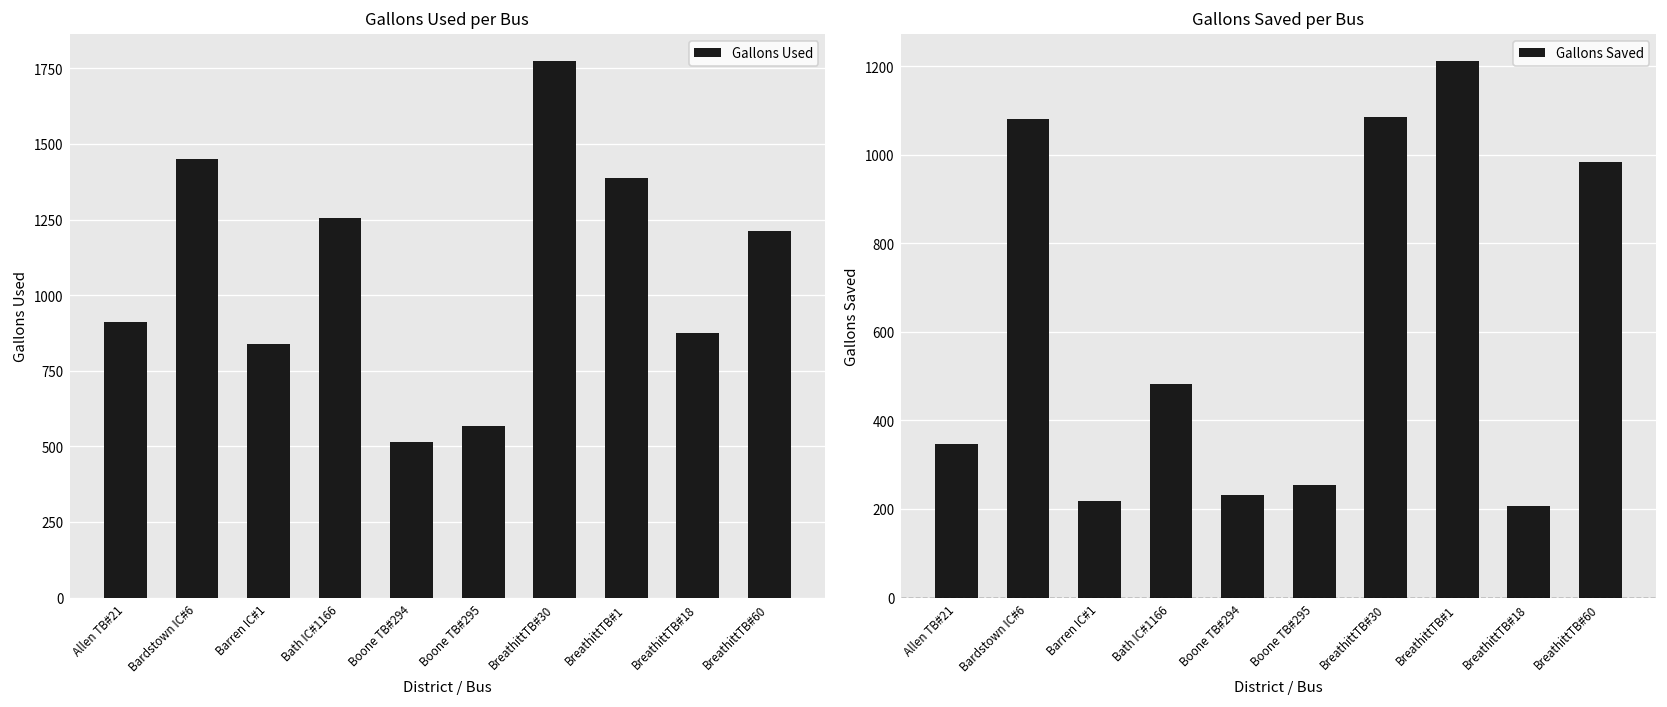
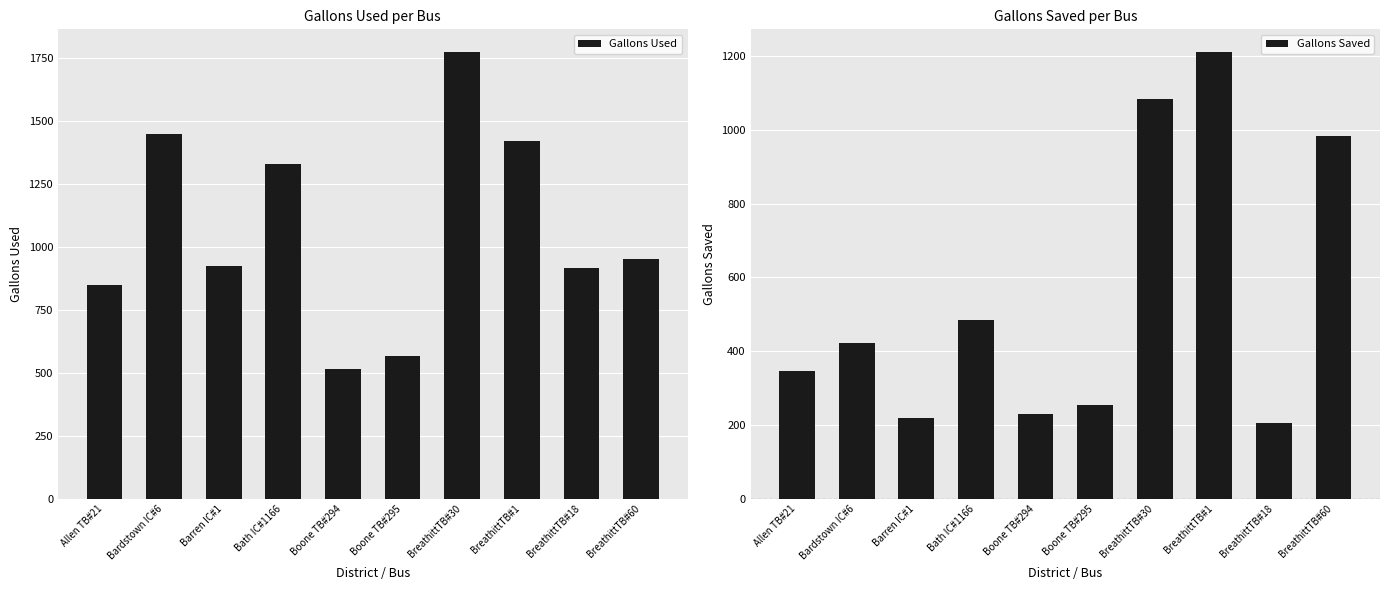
Gallons Used per Bus, Allen TB#21: 910 -> 850
Gallons Used per Bus, Barren IC#1: 840 -> 920
Gallons Used per Bus, Bath IC#1166: 1260 -> 1330
Gallons Used per Bus, BreathittTB#1: 1390 -> 1420
Gallons Used per Bus, BreathittTB#18: 870 -> 920
Gallons Used per Bus, BreathittTB#60: 1210 -> 950
Gallons Saved per Bus, Bardstown IC#6: 1080 -> 420
